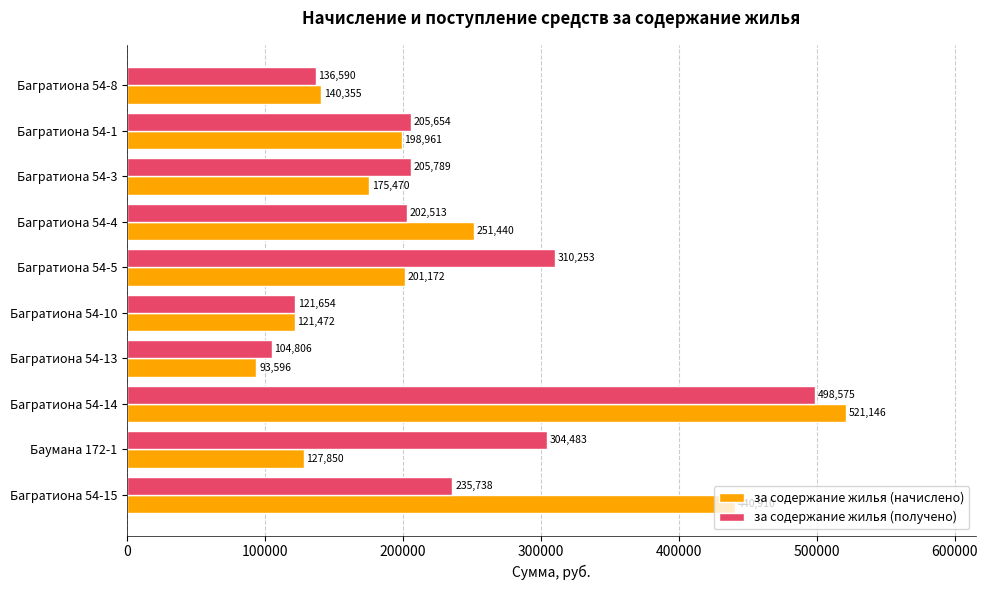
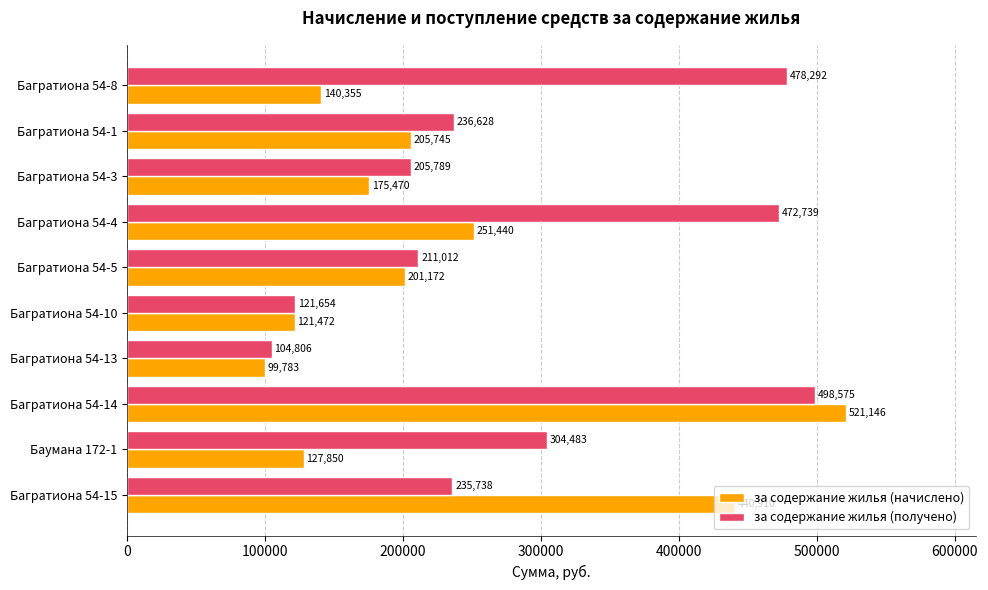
за содержание жилья (получено), Багратиона 54-8: 136,590 -> 478,292
за содержание жилья (получено), Багратиона 54-1: 205,654 -> 236,628
за содержание жилья (начислено), Багратиона 54-1: 198,961 -> 205,745
за содержание жилья (получено), Багратиона 54-4: 202,513 -> 472,739
за содержание жилья (получено), Багратиона 54-5: 310,253 -> 211,012
за содержание жилья (начислено), Багратиона 54-13: 93,596 -> 99,783
